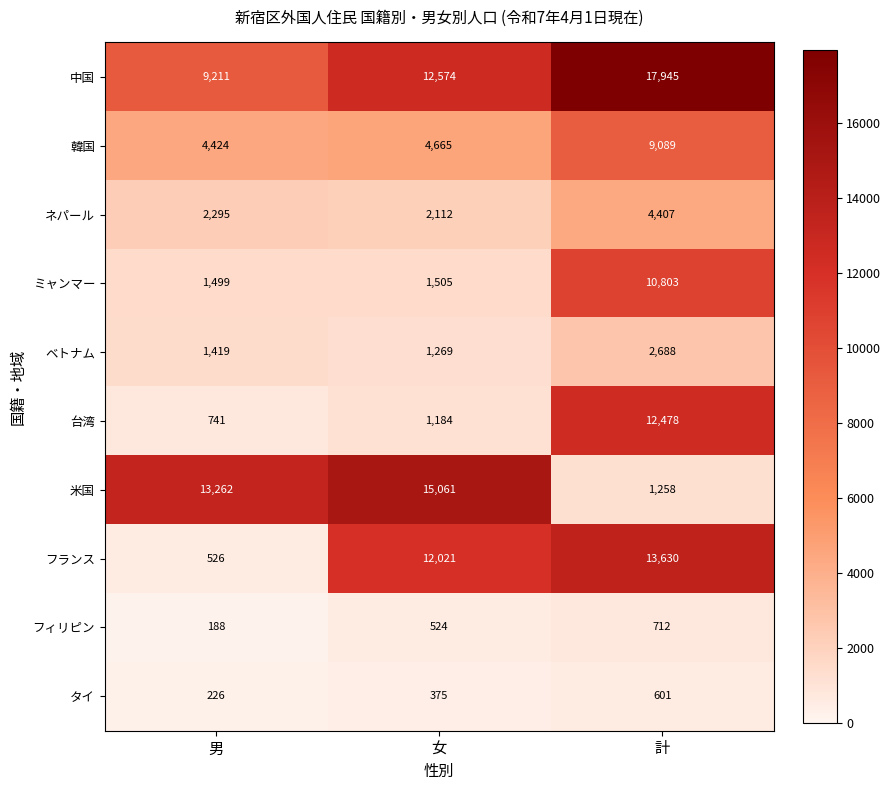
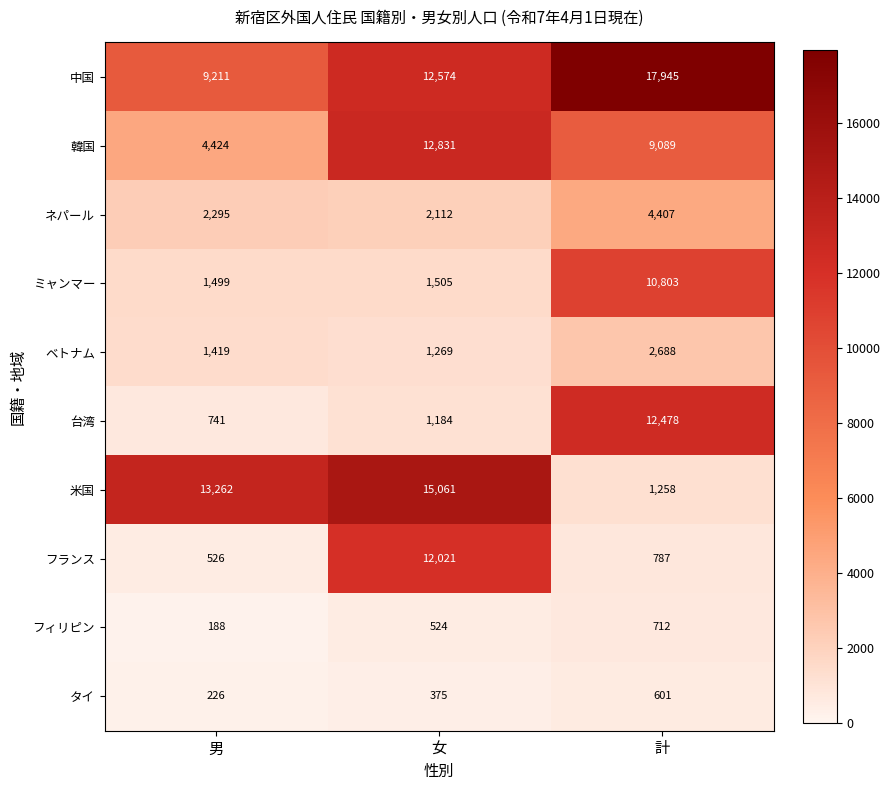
韓国, 女: 4,665 -> 12,831
フランス, 計: 13,630 -> 787
